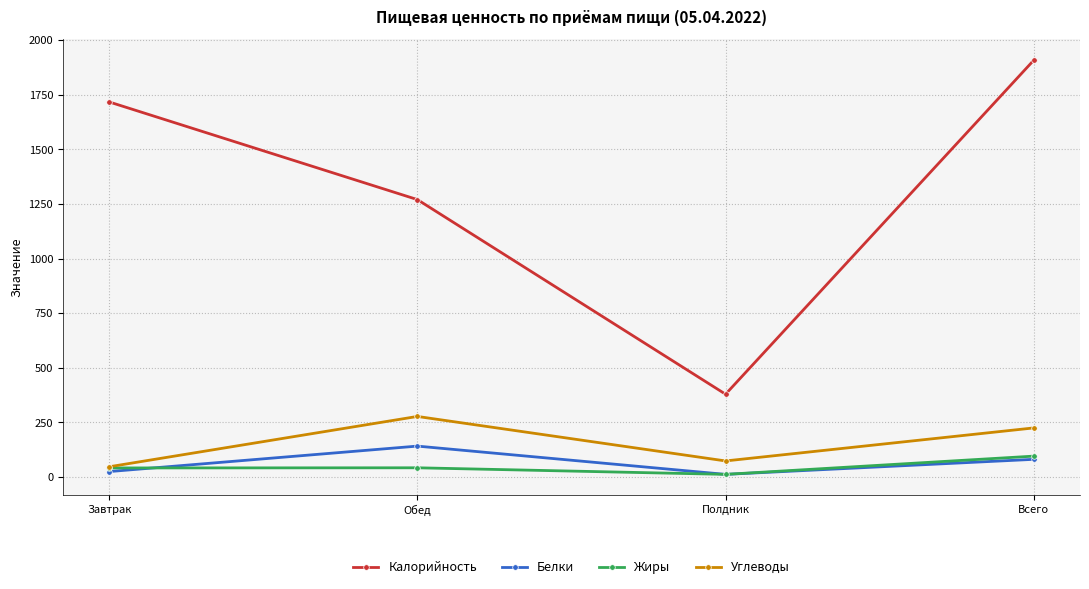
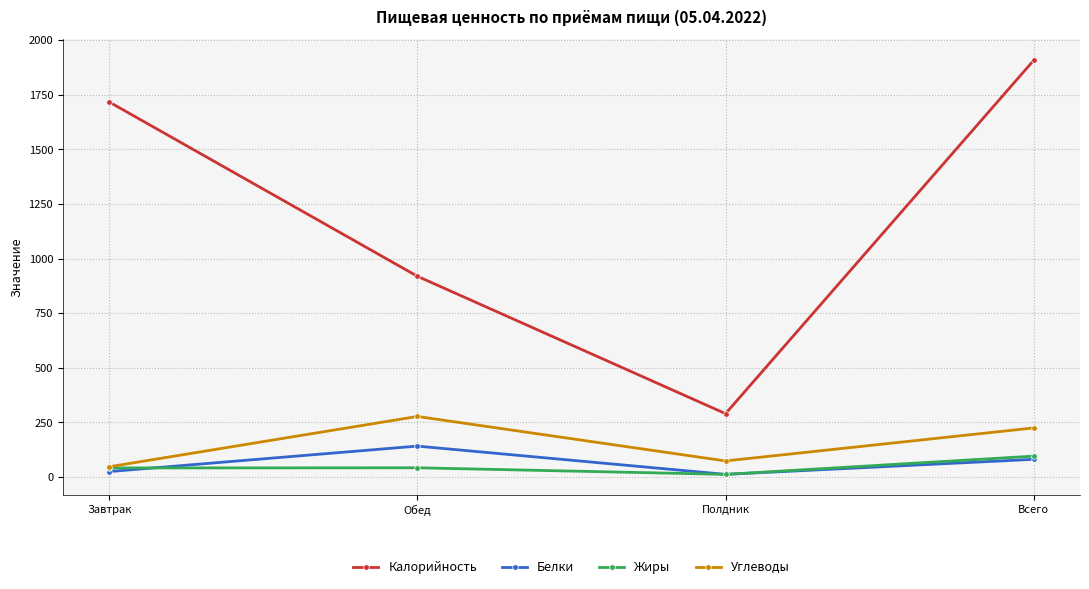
Калорийность, Обед: 1270 -> 920
Калорийность, Полдник: 380 -> 290
